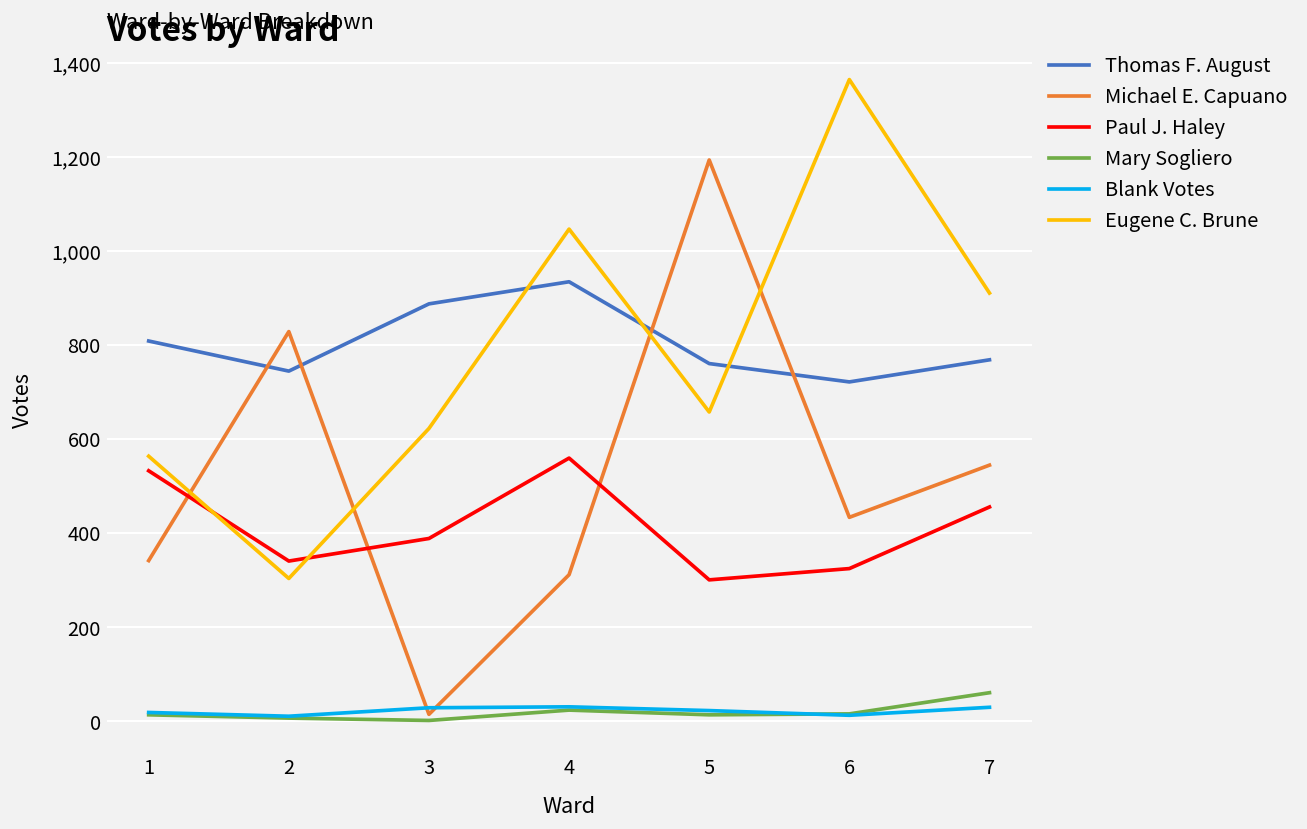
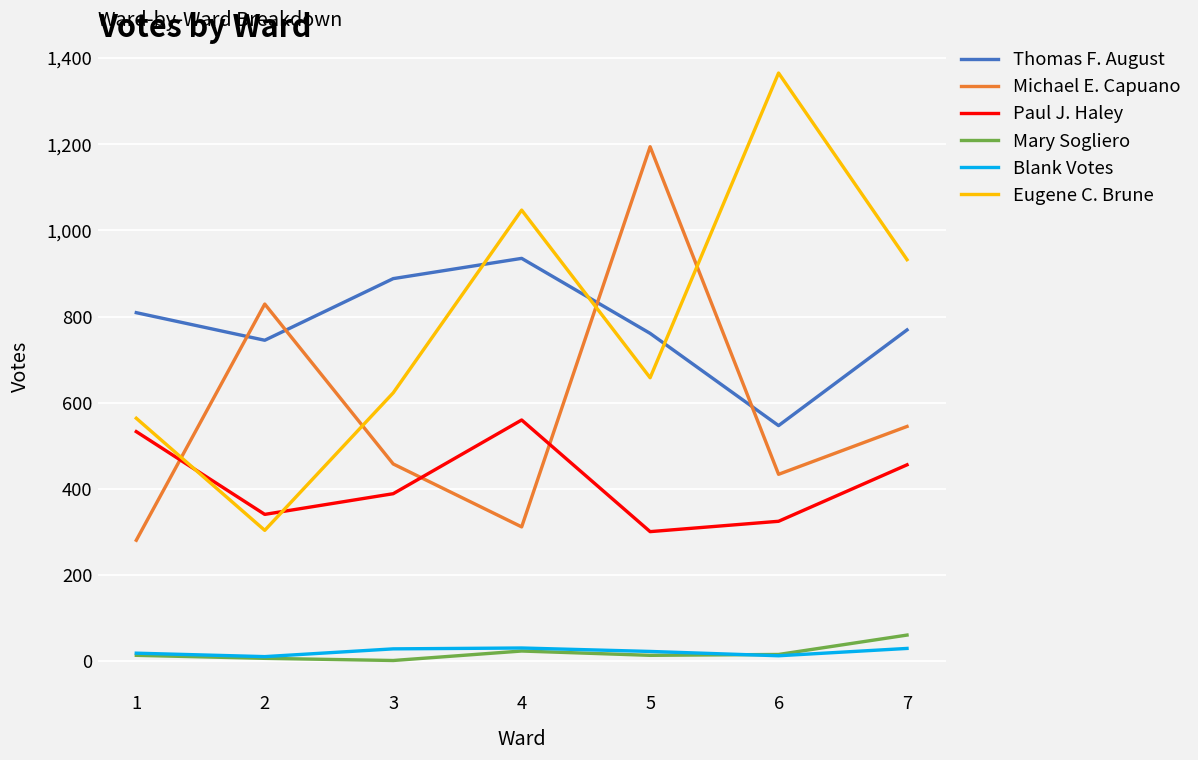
Michael E. Capuano, 1: 340 -> 280
Michael E. Capuano, 3: 20 -> 460
Thomas F. August, 6: 720 -> 550
Eugene C. Brune, 7: 910 -> 930
